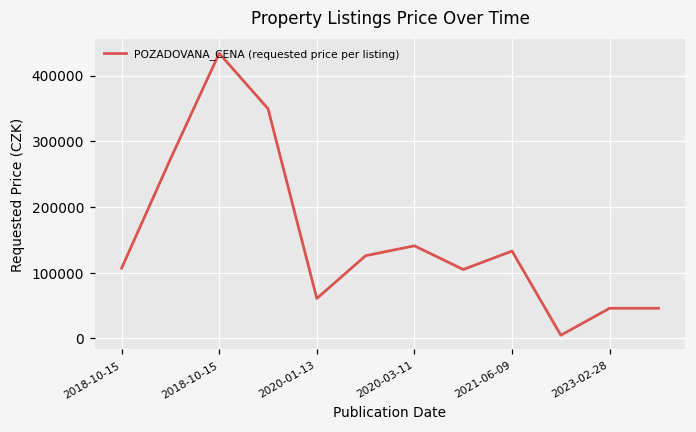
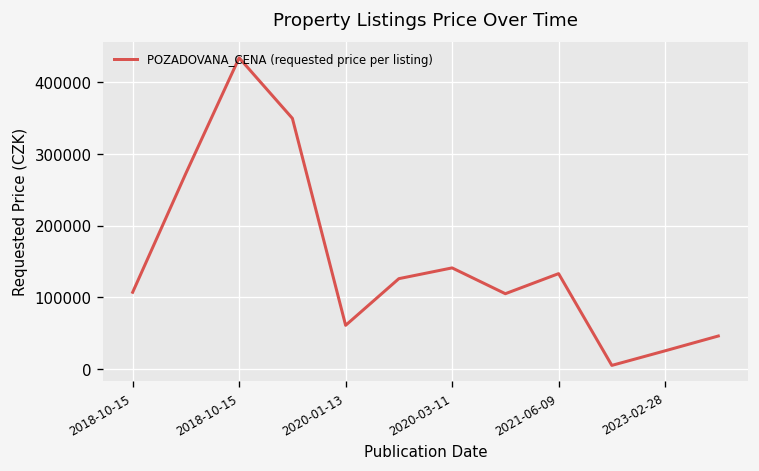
2023-02-28: 50000 -> 30000
